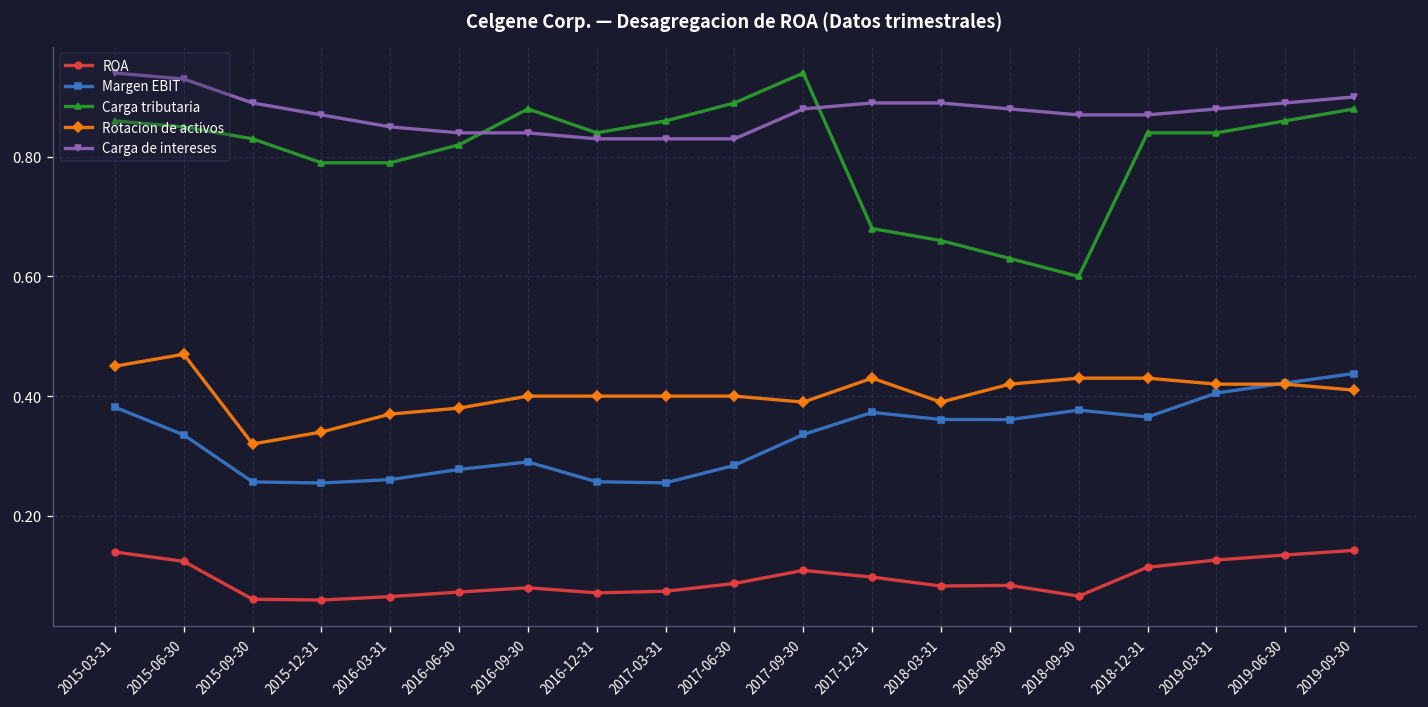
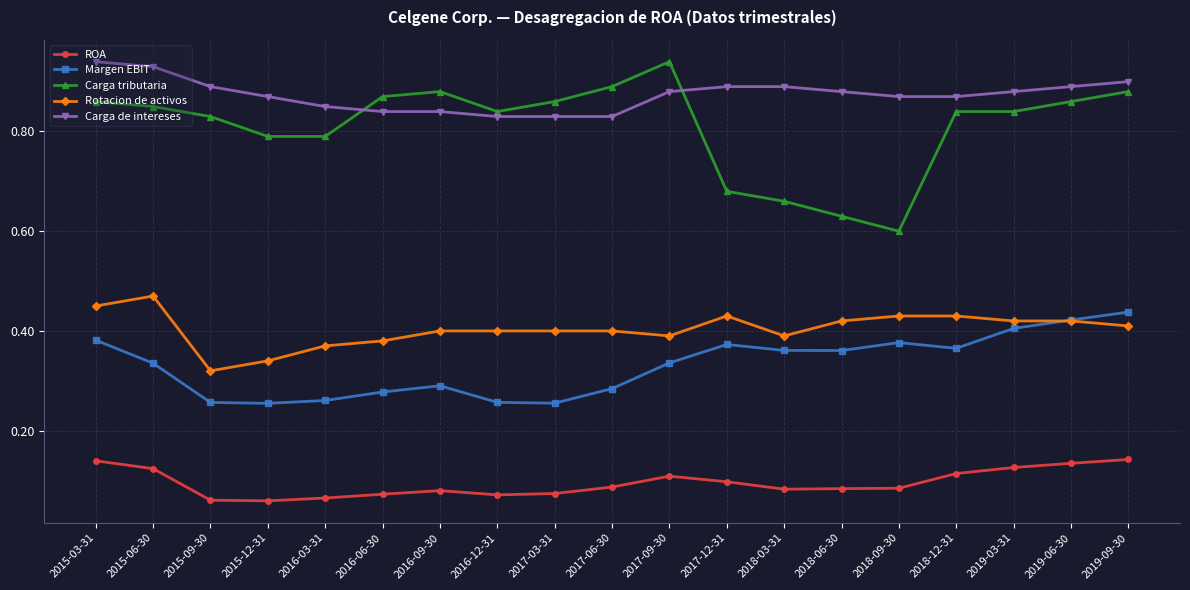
Carga tributaria, 2016-06-30: 0.82 -> 0.87
ROA, 2018-09-30: 0.07 -> 0.08
